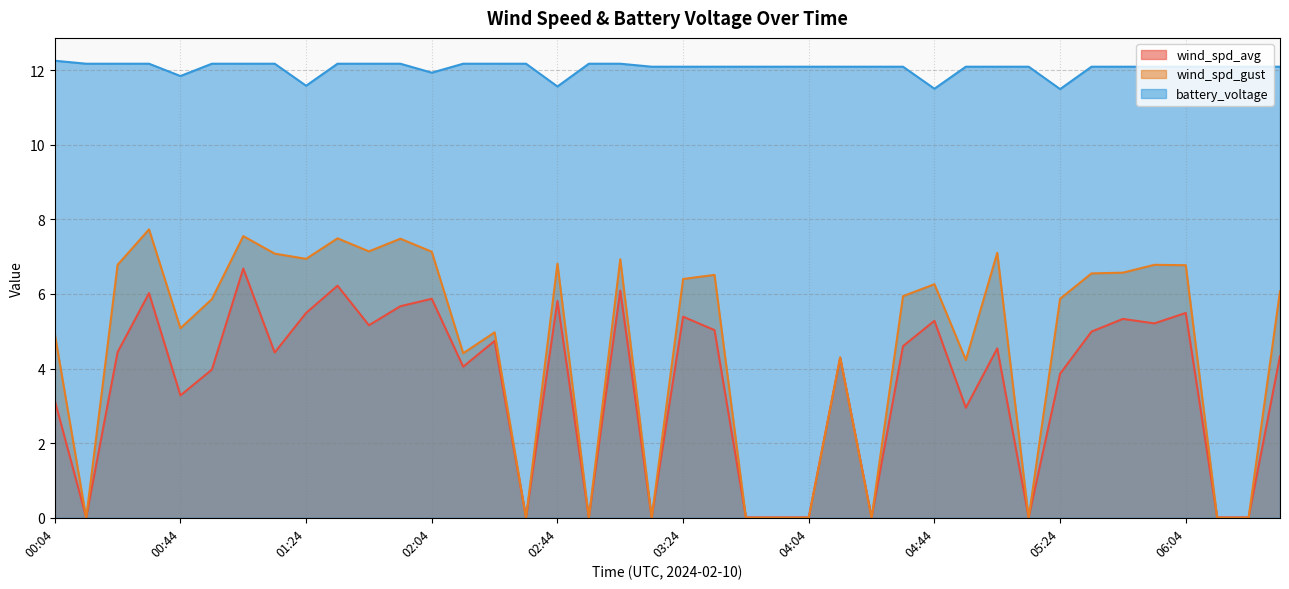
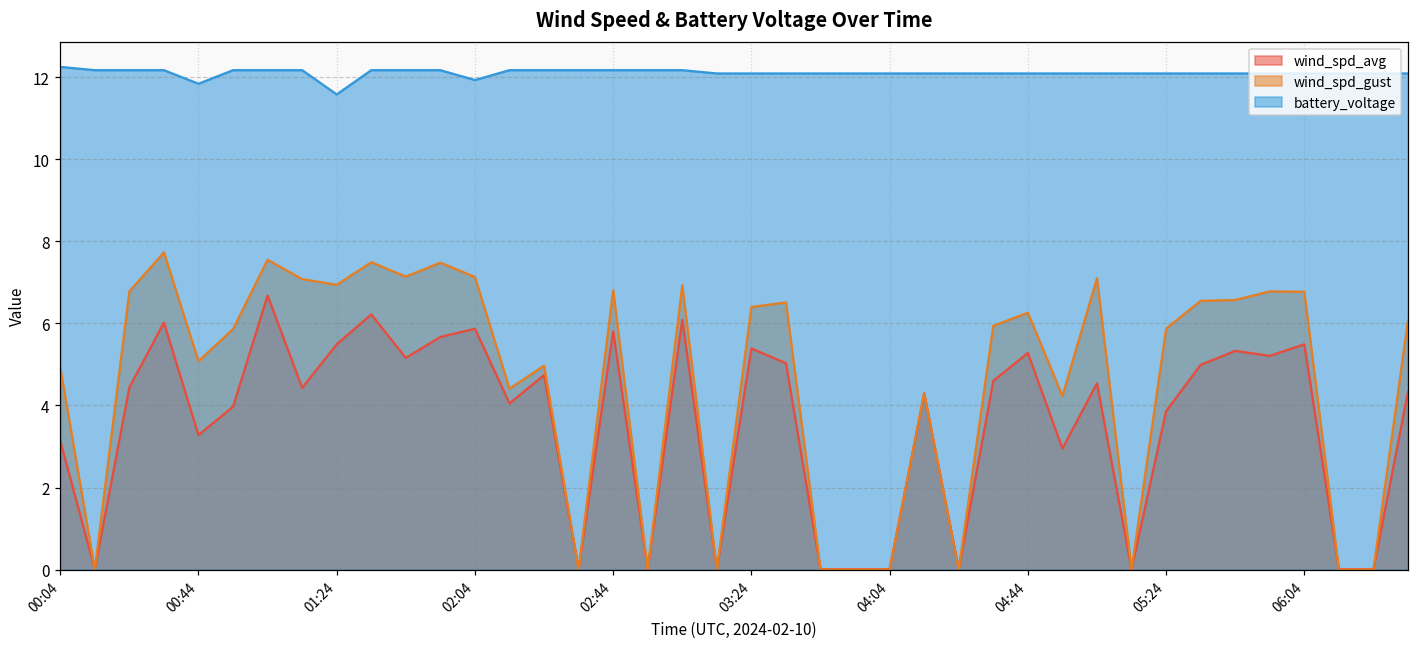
battery_voltage, 02:44: 11.6 -> 12.2
battery_voltage, 04:44: 11.5 -> 12.1
battery_voltage, 05:24: 11.5 -> 12.1
